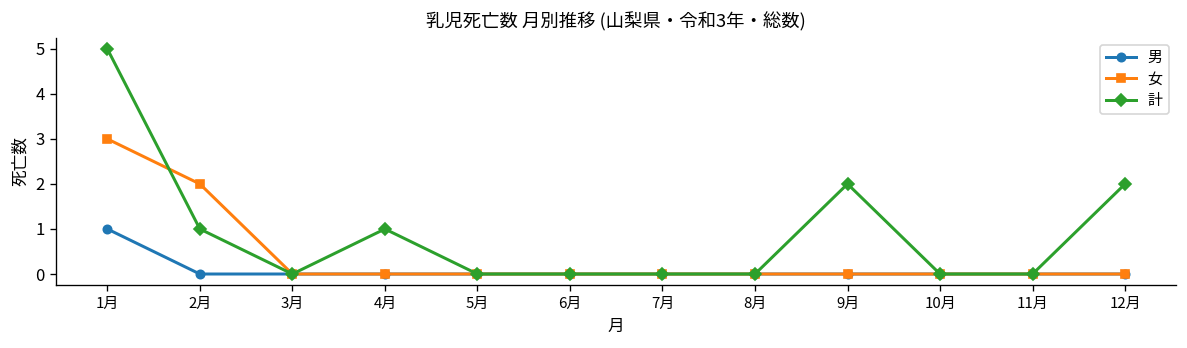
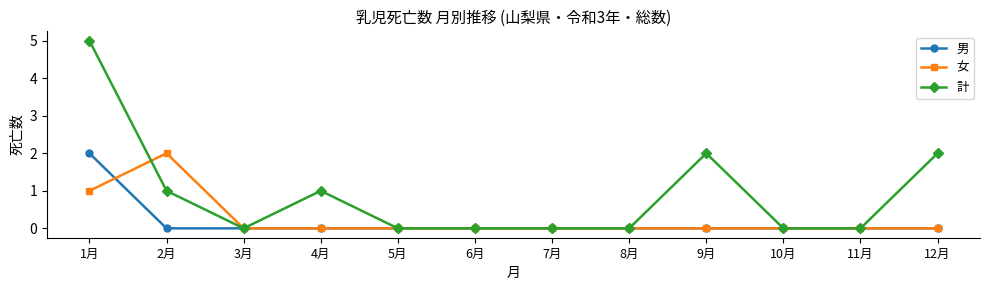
男, 1月: 1 -> 2
女, 1月: 3 -> 1
